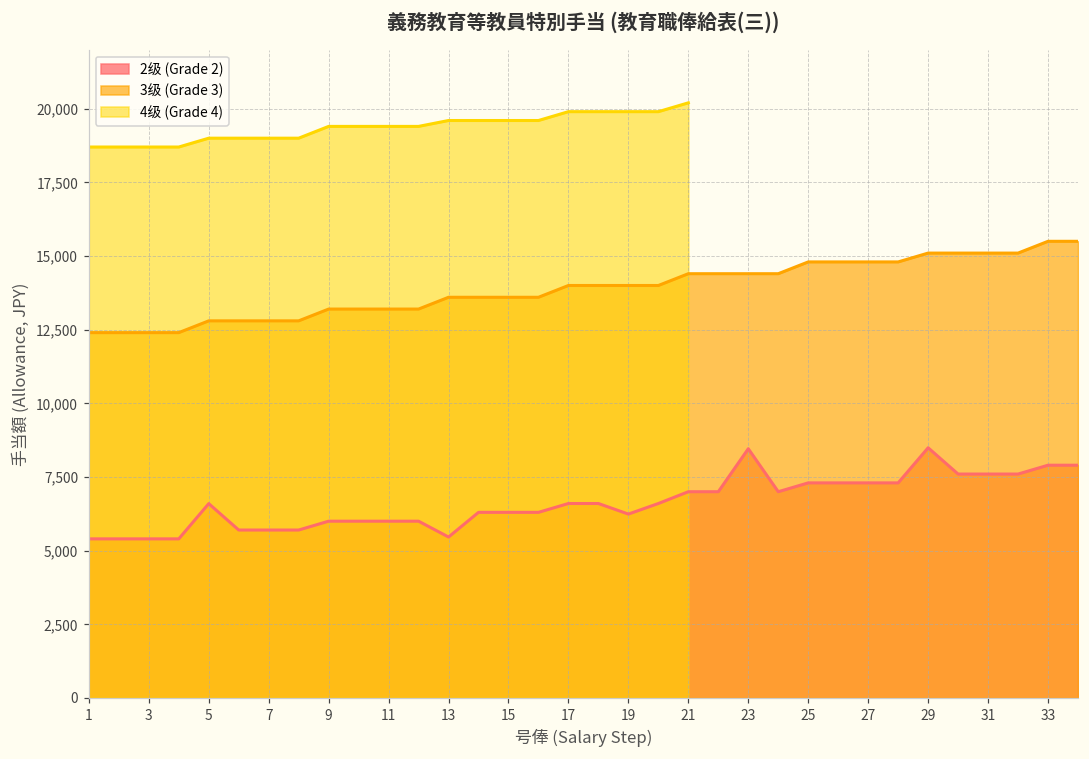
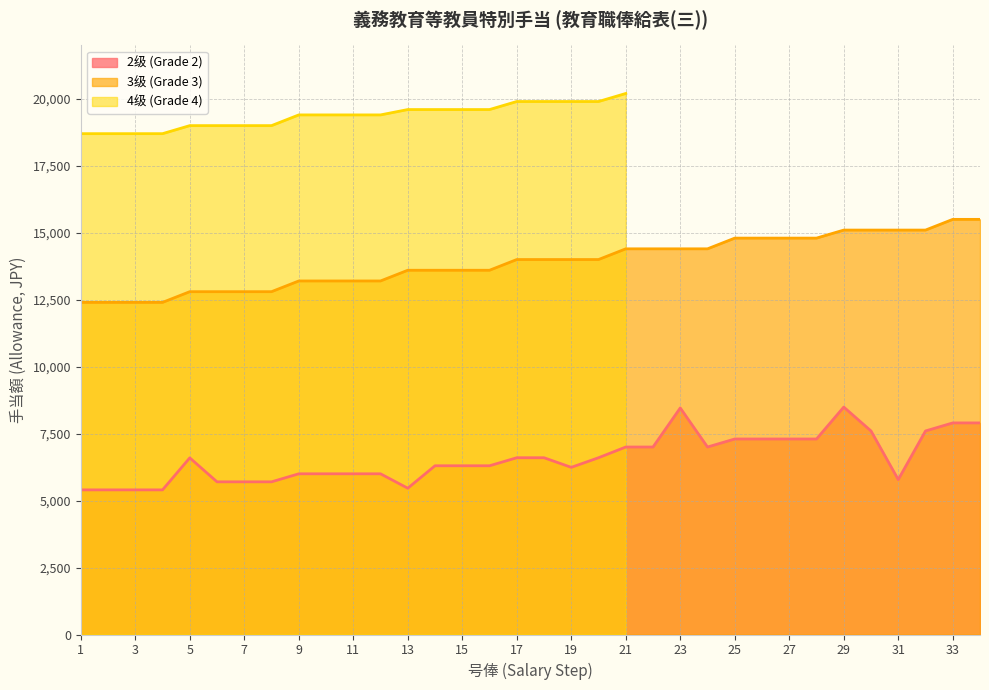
2级 (Grade 2), 31: 7,600 -> 5,800
